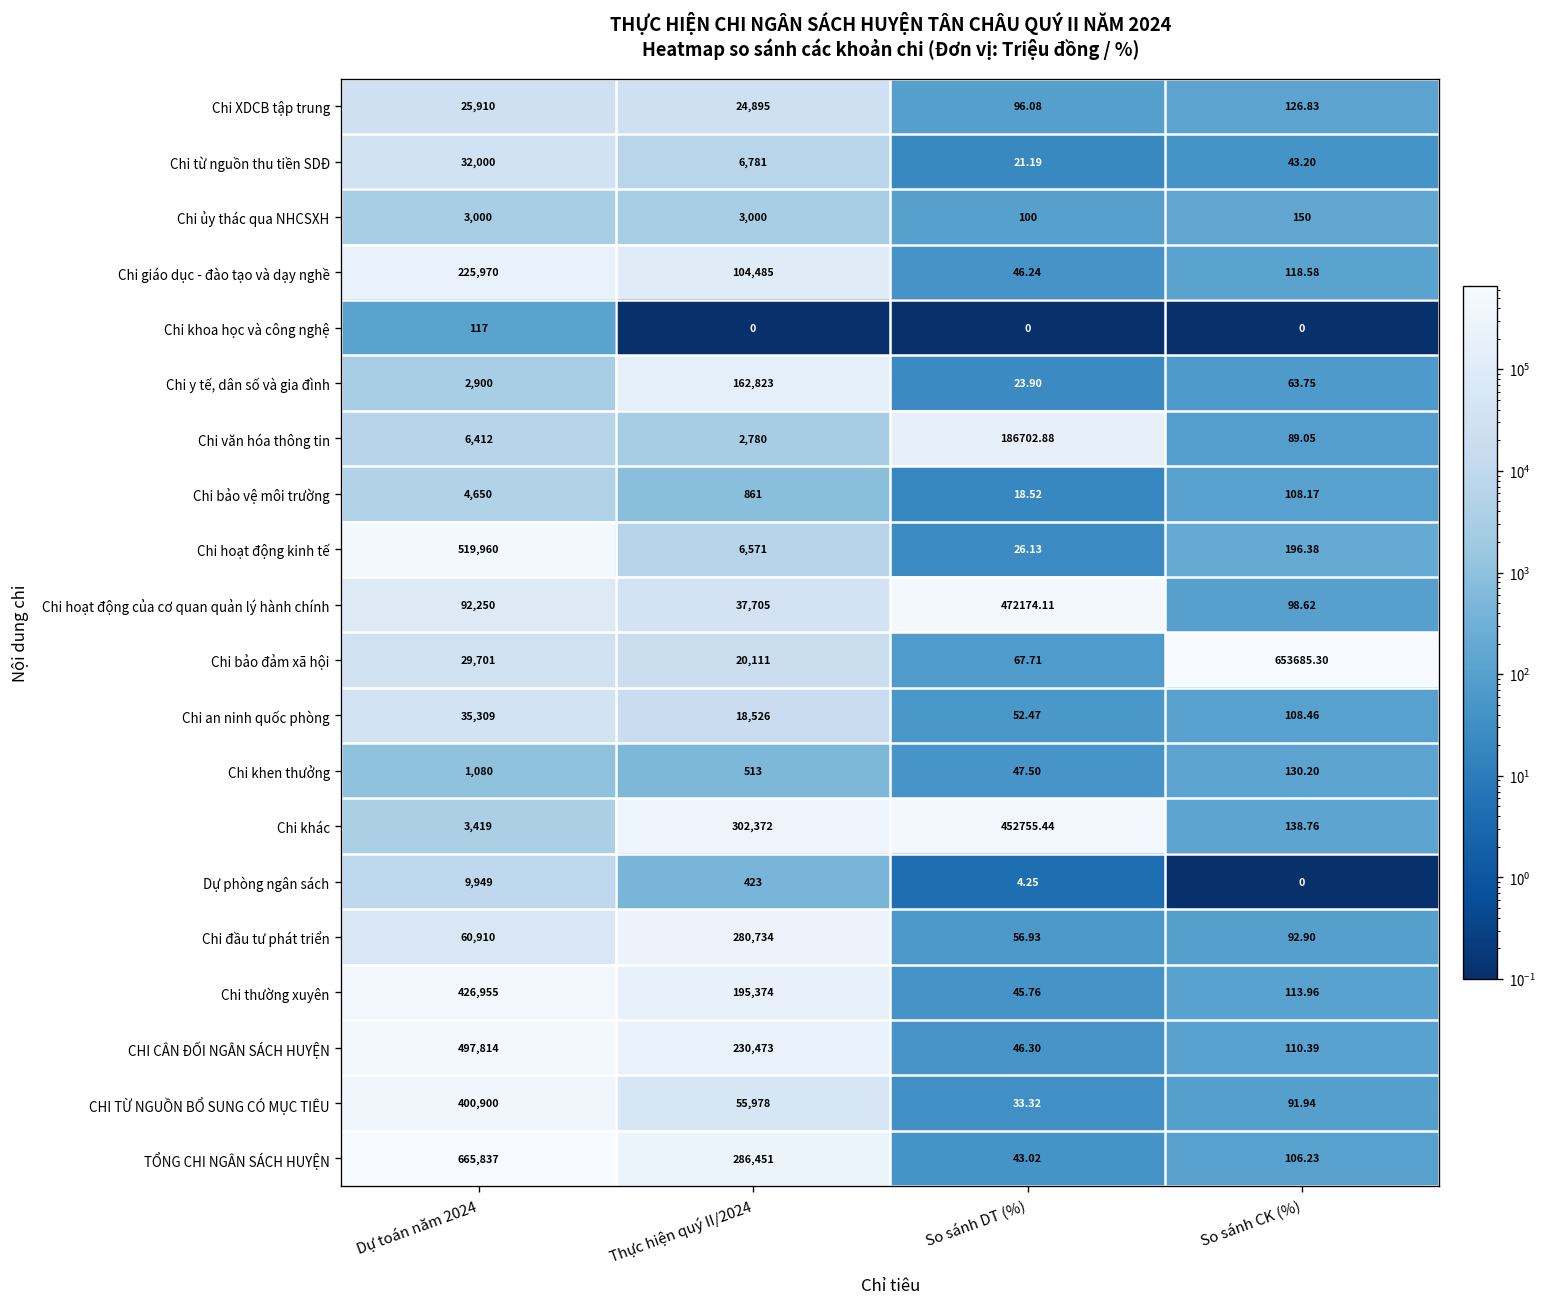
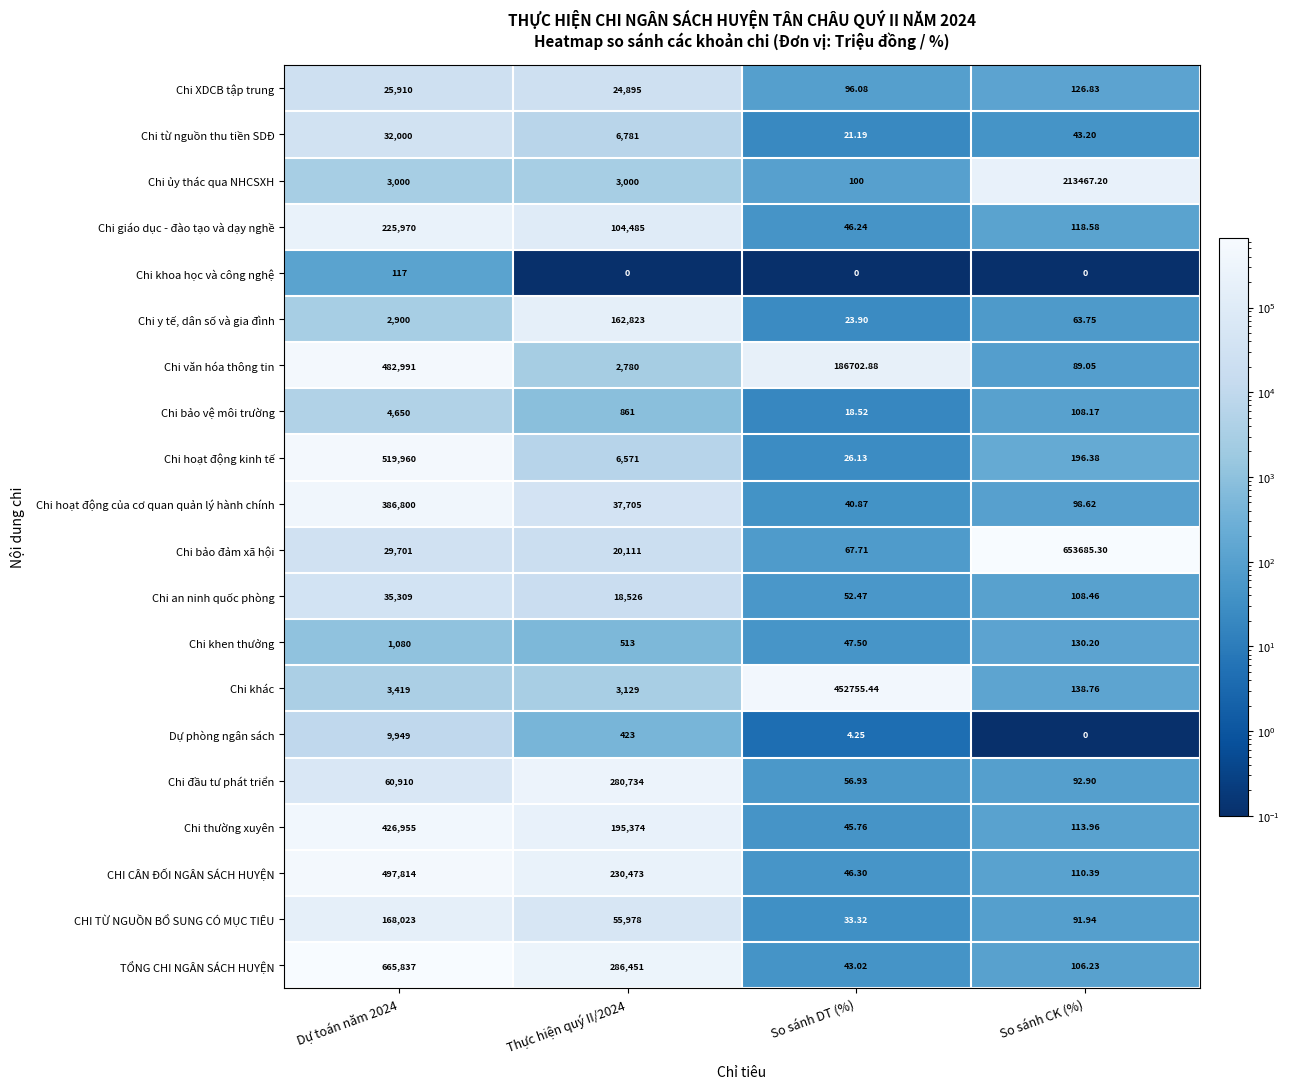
Chi ủy thác qua NHCSXH, So sánh CK (%): 150 -> 213467.20
Chi văn hóa thông tin, Dự toán năm 2024: 6,412 -> 482,991
Chi hoạt động của cơ quan quản lý hành chính, Dự toán năm 2024: 92,250 -> 386,800
Chi hoạt động của cơ quan quản lý hành chính, So sánh DT (%): 472174.11 -> 40.87
Chi khác, Thực hiện quý II/2024: 302,372 -> 3,129
CHI TỪ NGUỒN BỔ SUNG CÓ MỤC TIÊU, Dự toán năm 2024: 400,900 -> 168,023
